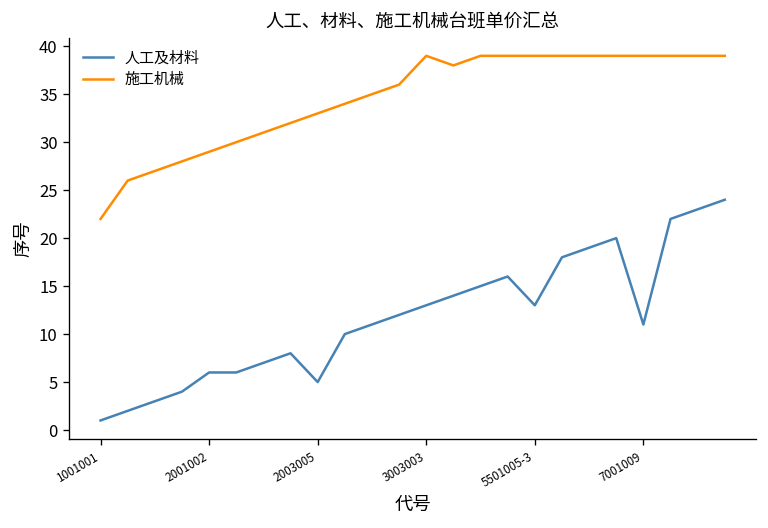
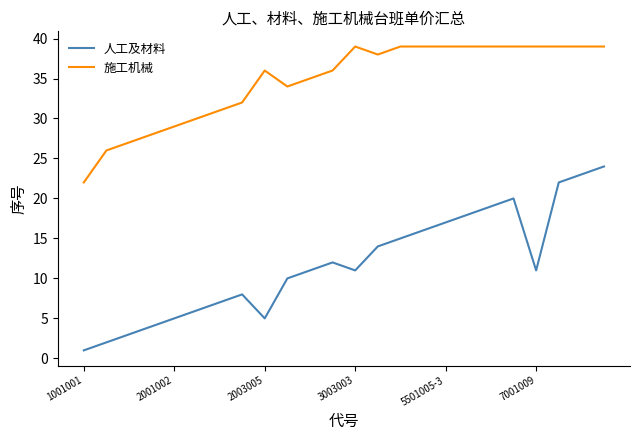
人工及材料, 2001002: 6 -> 5
施工机械, 2003005: 33 -> 36
人工及材料, 3003003: 13 -> 11
人工及材料, 5501005-3: 13 -> 17
